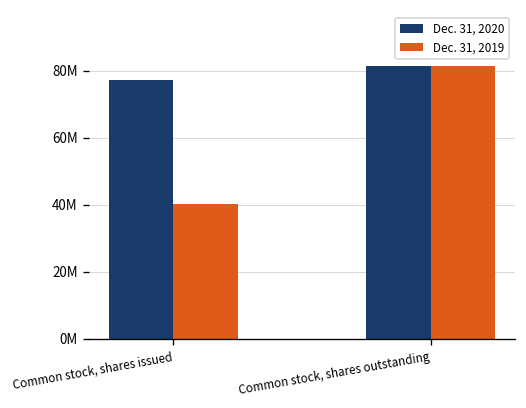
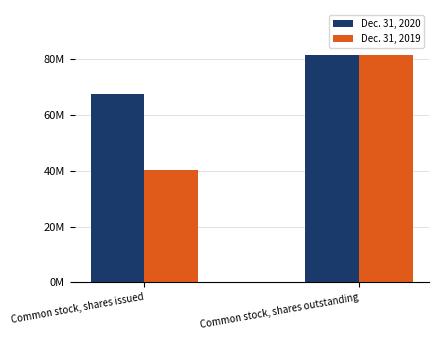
Dec. 31, 2020, Common stock, shares issued: 77000000 -> 67000000
